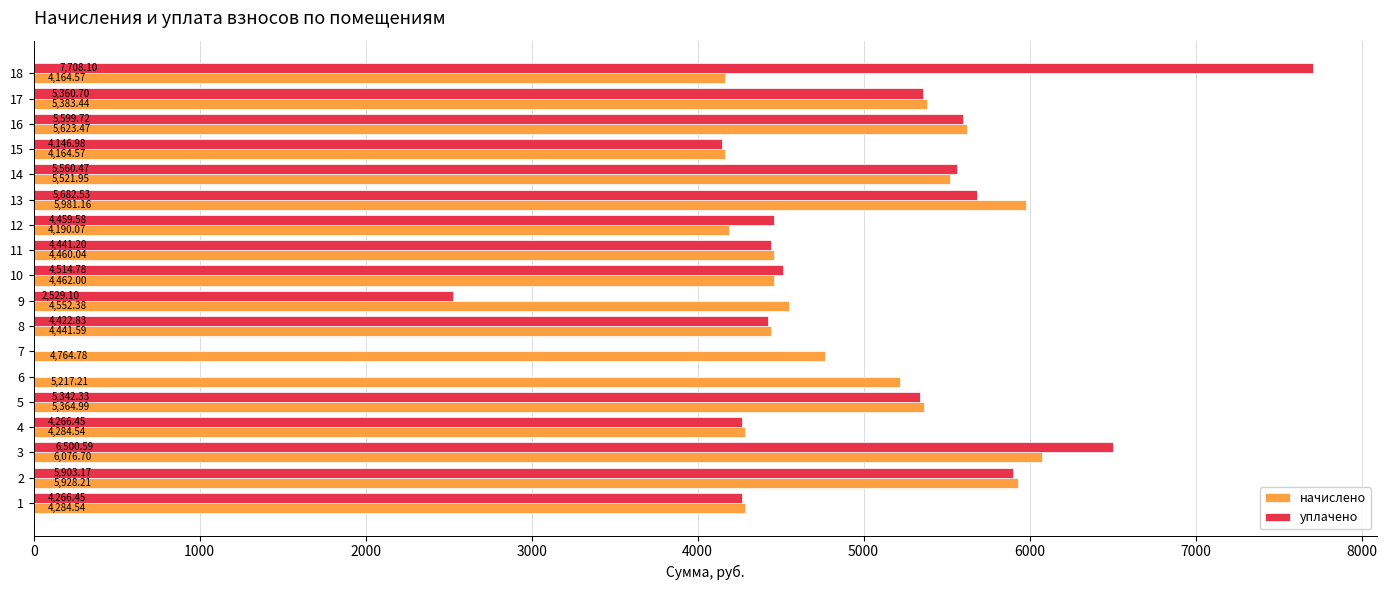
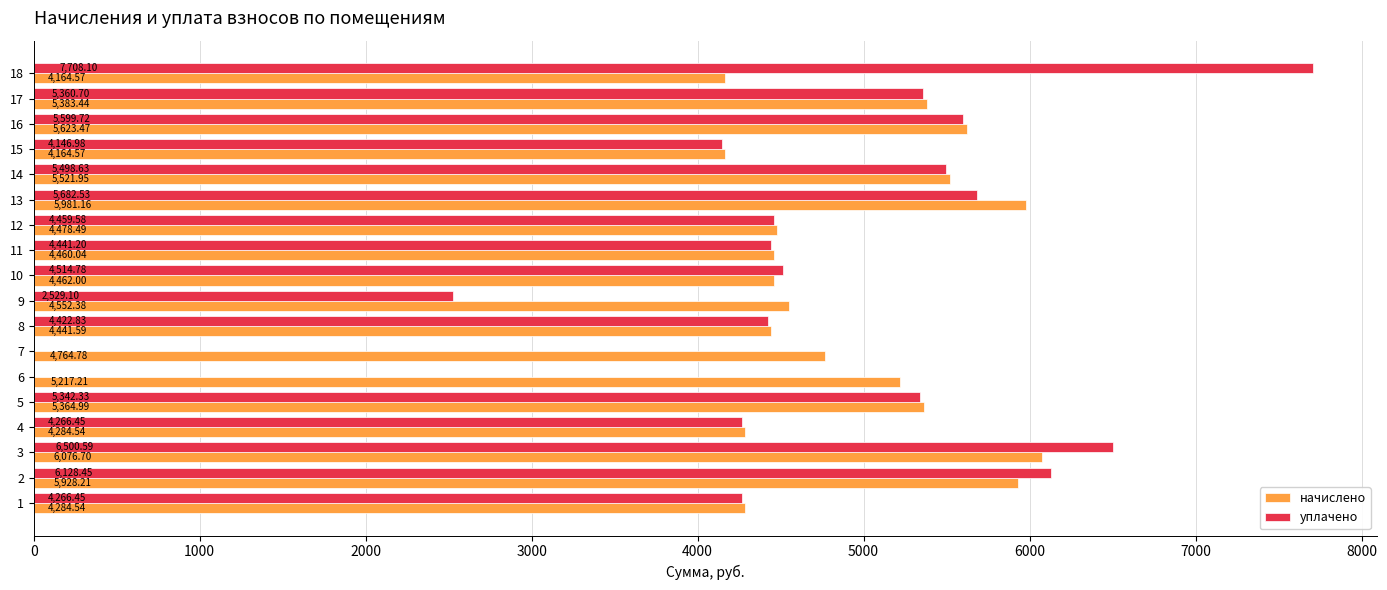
уплачено, 14: 5,560.47 -> 5,498.63
начислено, 12: 4,190.07 -> 4,478.49
уплачено, 2: 5,903.17 -> 6,128.45
